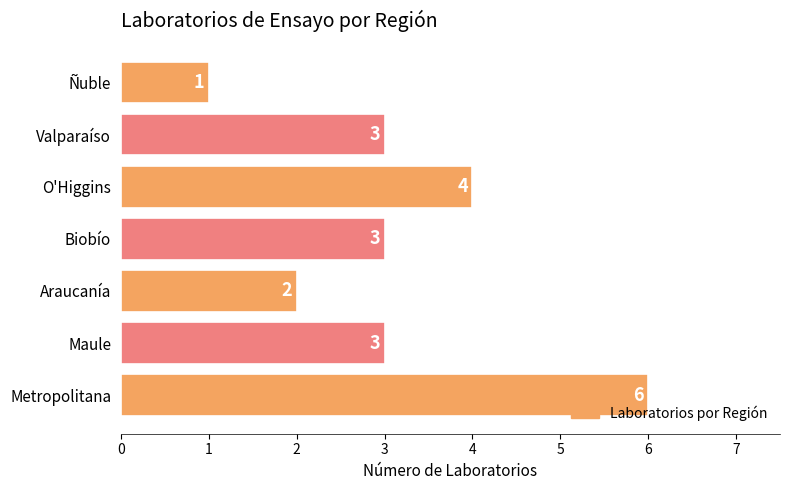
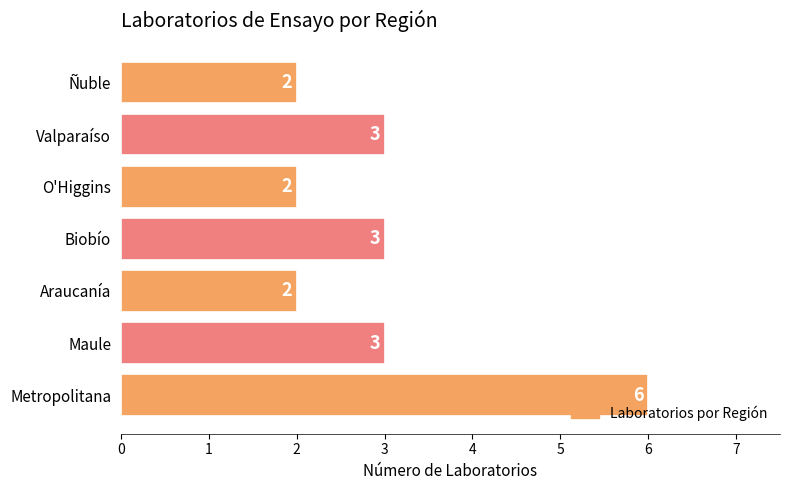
Ñuble: 1 -> 2
O'Higgins: 4 -> 2
